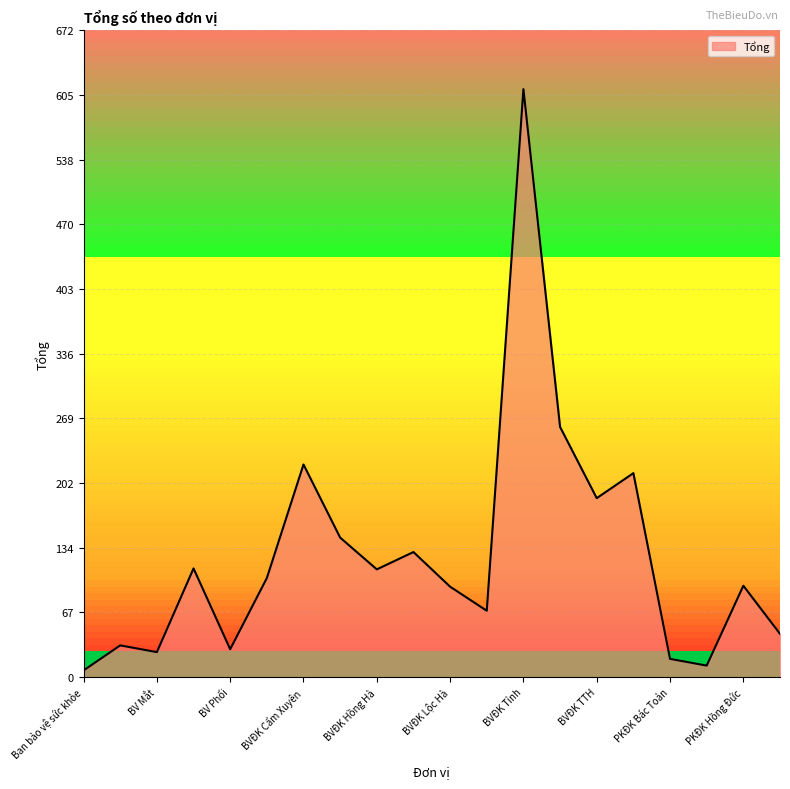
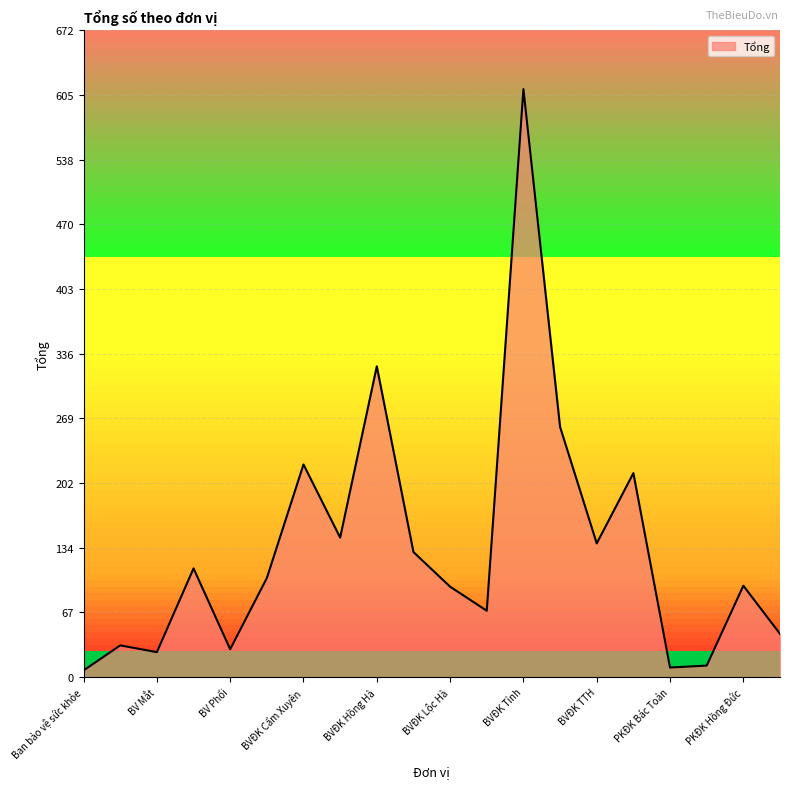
BVĐK Hồng Hà: 110 -> 320
BVĐK TTH: 190 -> 140
PKĐK Bác Toản: 20 -> 10
